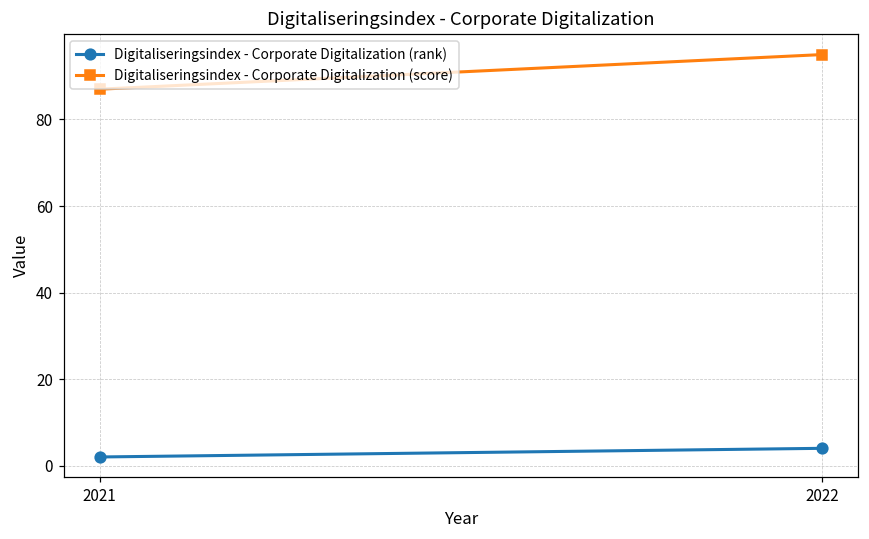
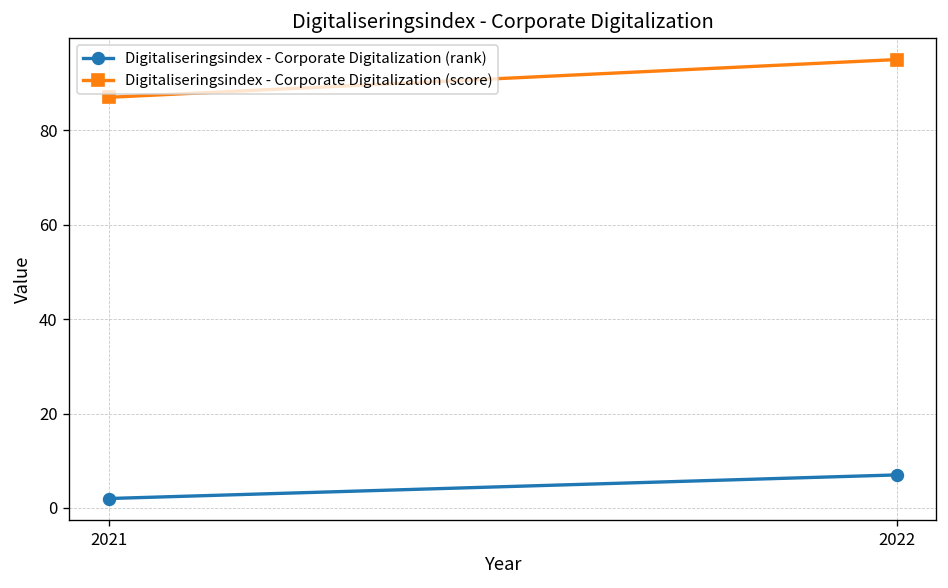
Digitaliseringsindex - Corporate Digitalization (rank), 2022: 4 -> 7
